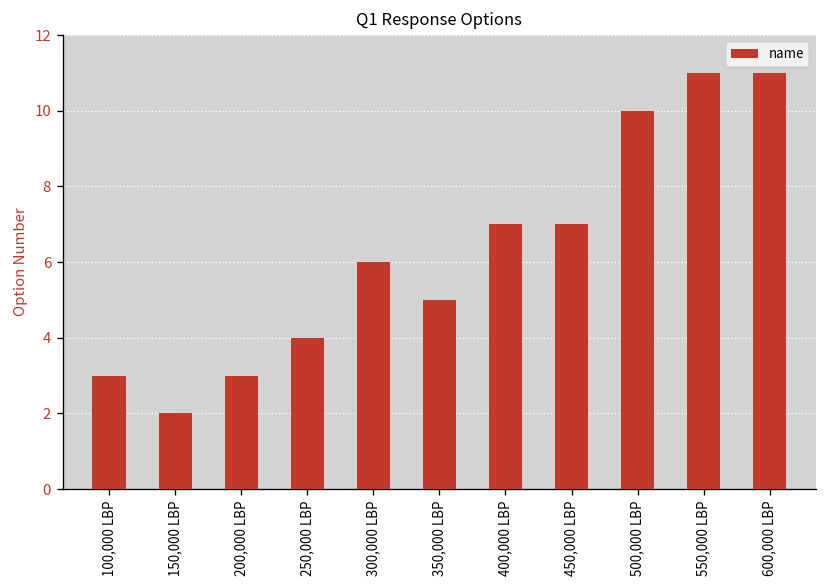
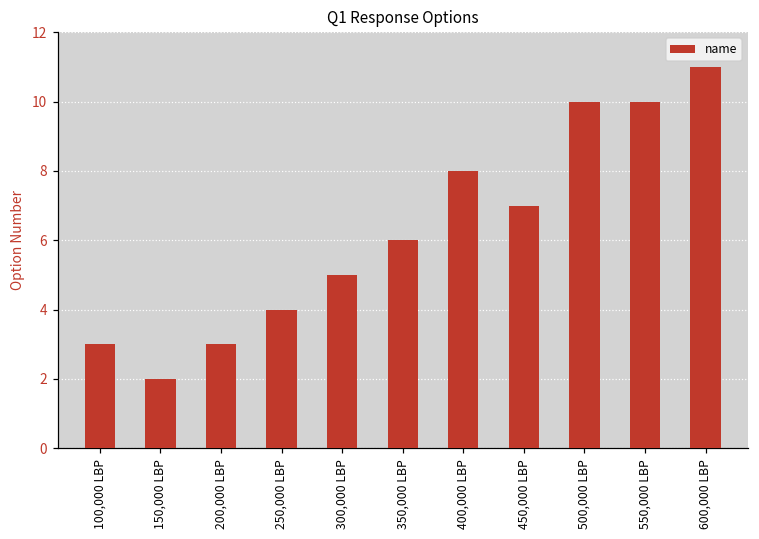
300,000 LBP: 6 -> 5
350,000 LBP: 5 -> 6
400,000 LBP: 7 -> 8
550,000 LBP: 11 -> 10
